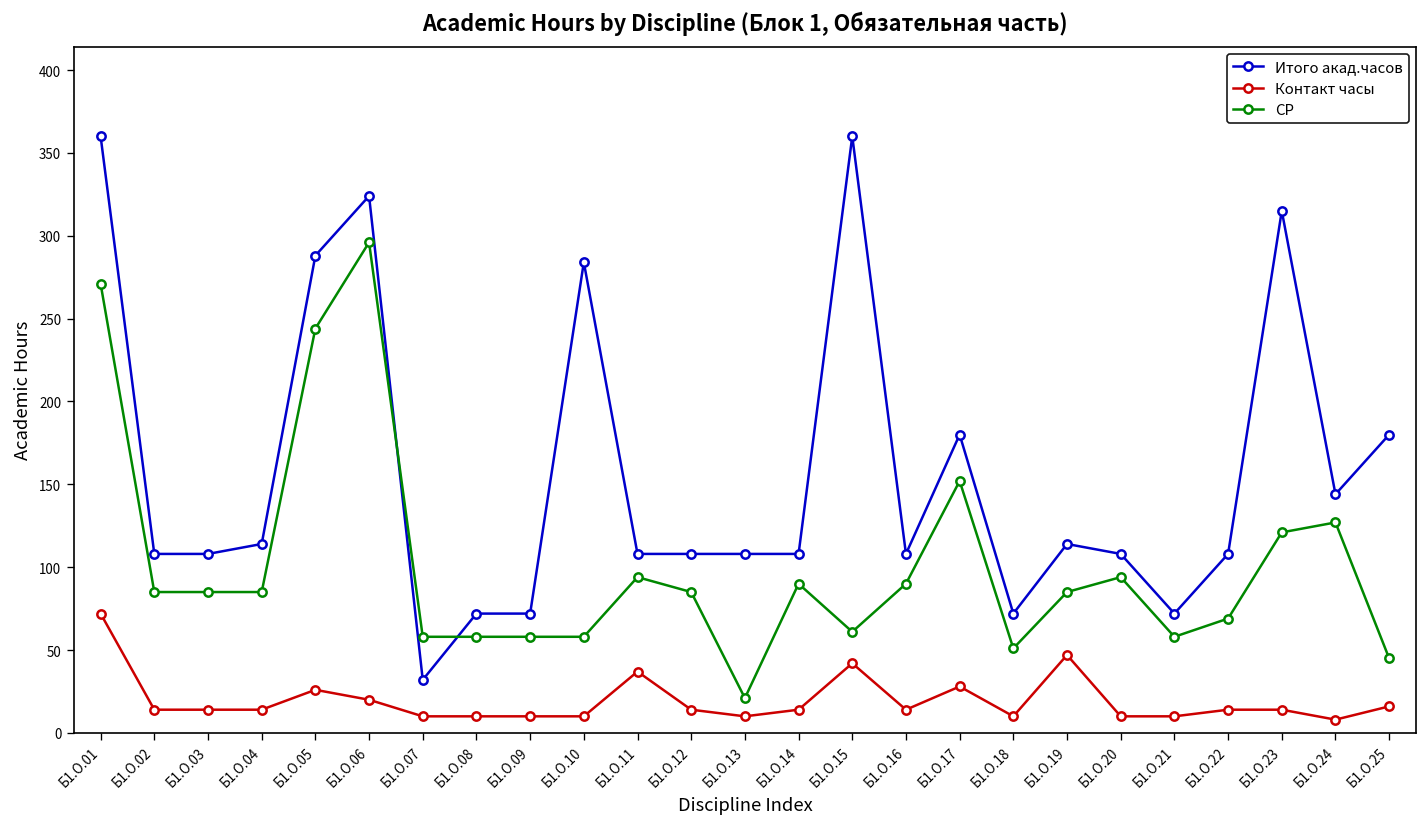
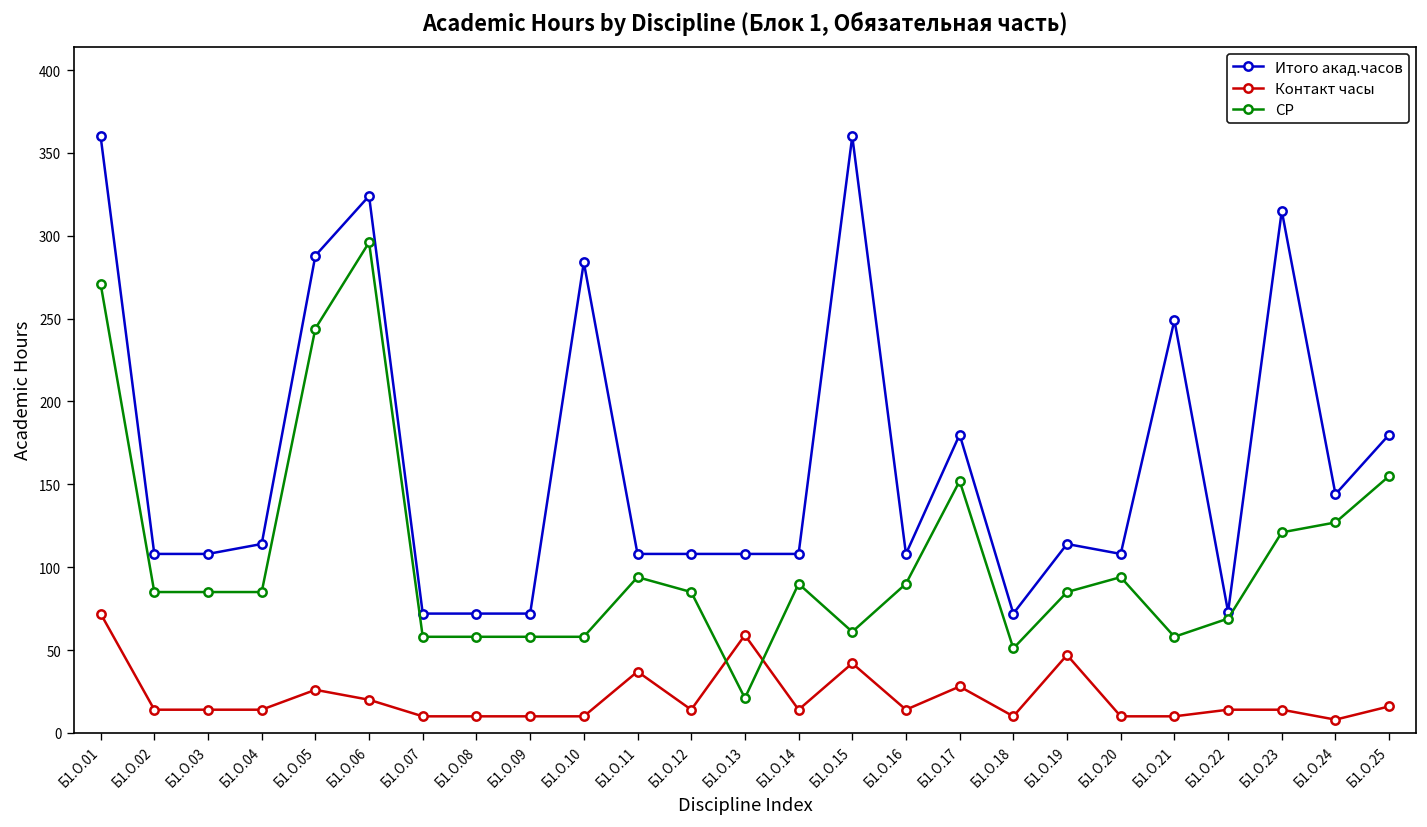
Итого акад.часов, Б1.О.07: 32 -> 72
Контакт часы, Б1.О.13: 10 -> 59
Итого акад.часов, Б1.О.21: 72 -> 249
Итого акад.часов, Б1.О.22: 108 -> 73
СР, Б1.О.25: 45 -> 155
